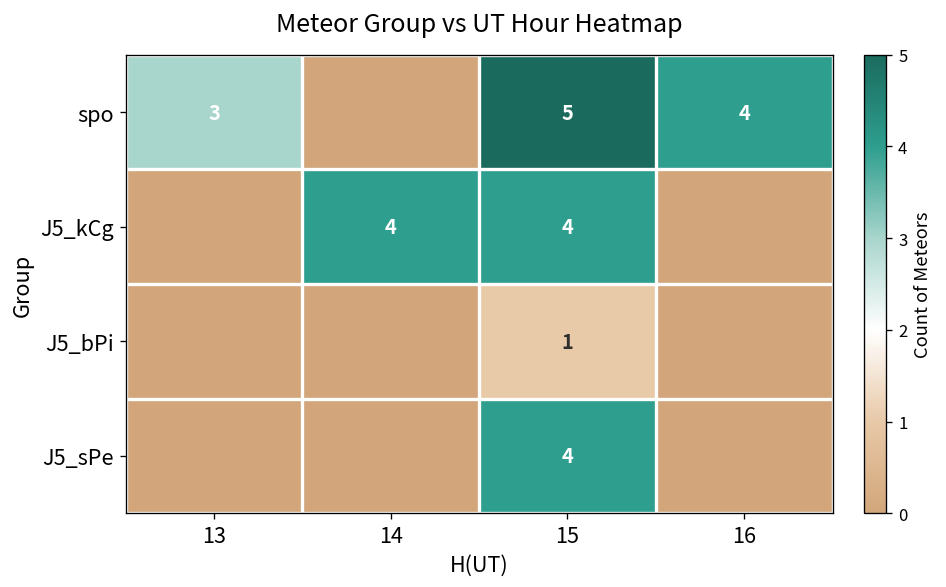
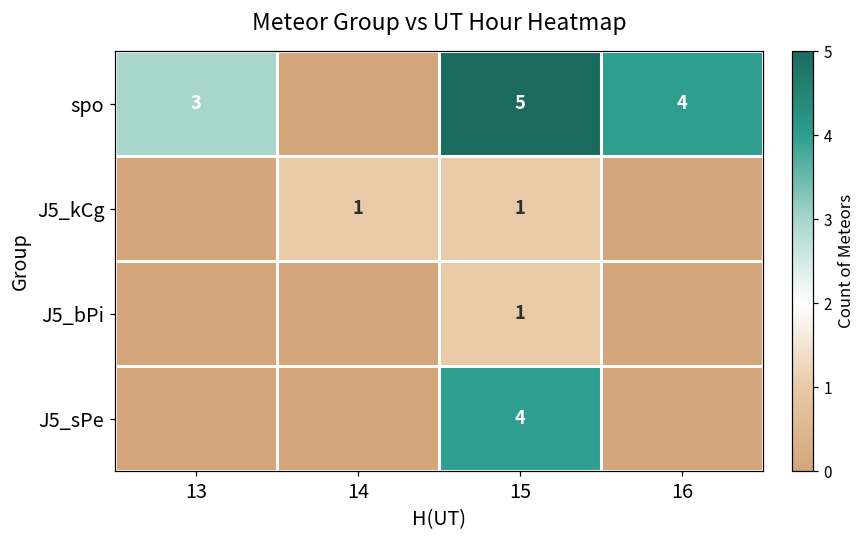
J5_kCg, 14: 4 -> 1
J5_kCg, 15: 4 -> 1
